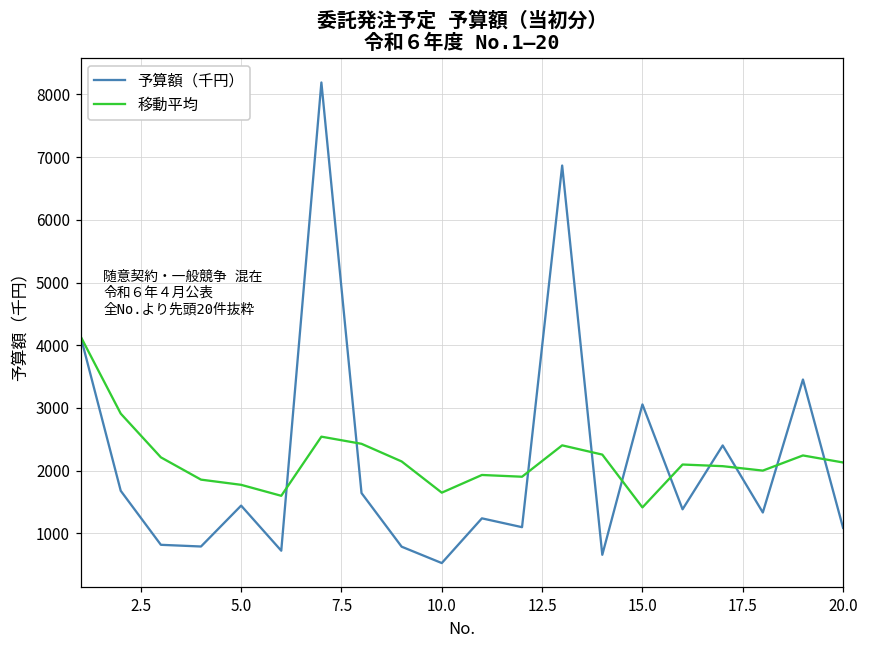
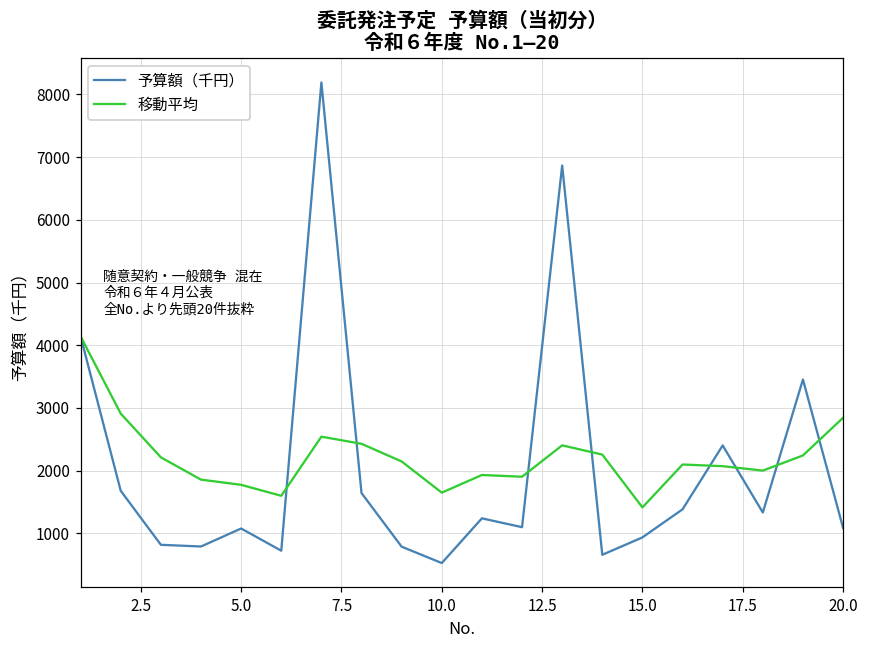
予算額（千円）, 5.0: 1400 -> 1100
予算額（千円）, 15.0: 3100 -> 900
移動平均, 20.0: 2100 -> 2800
